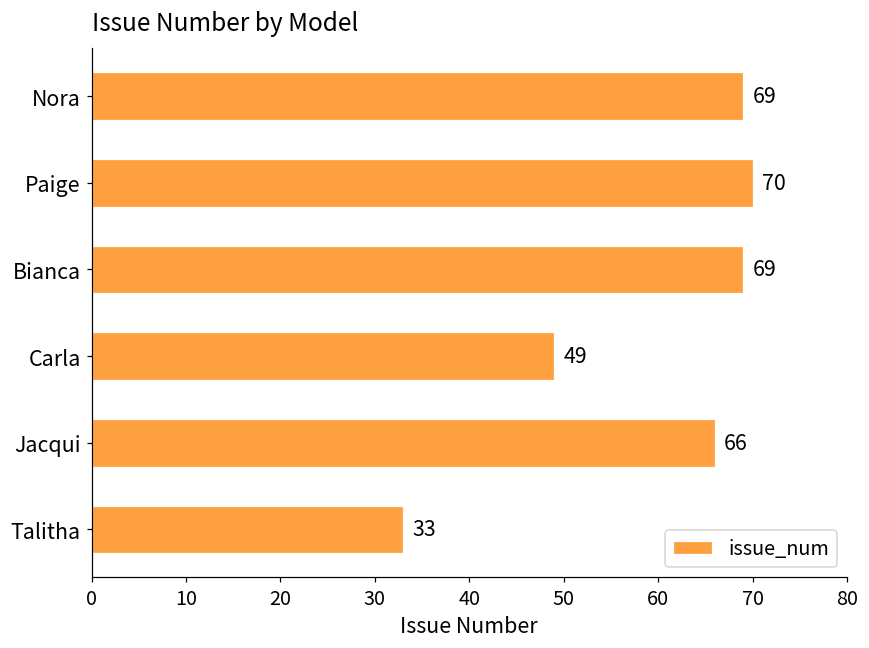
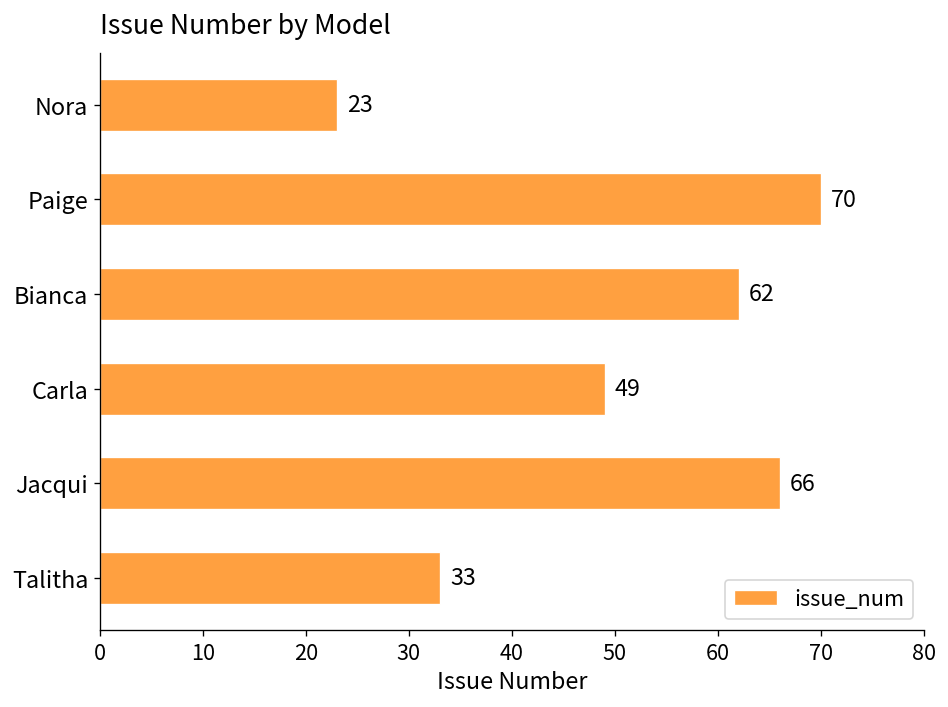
Nora: 69 -> 23
Bianca: 69 -> 62
